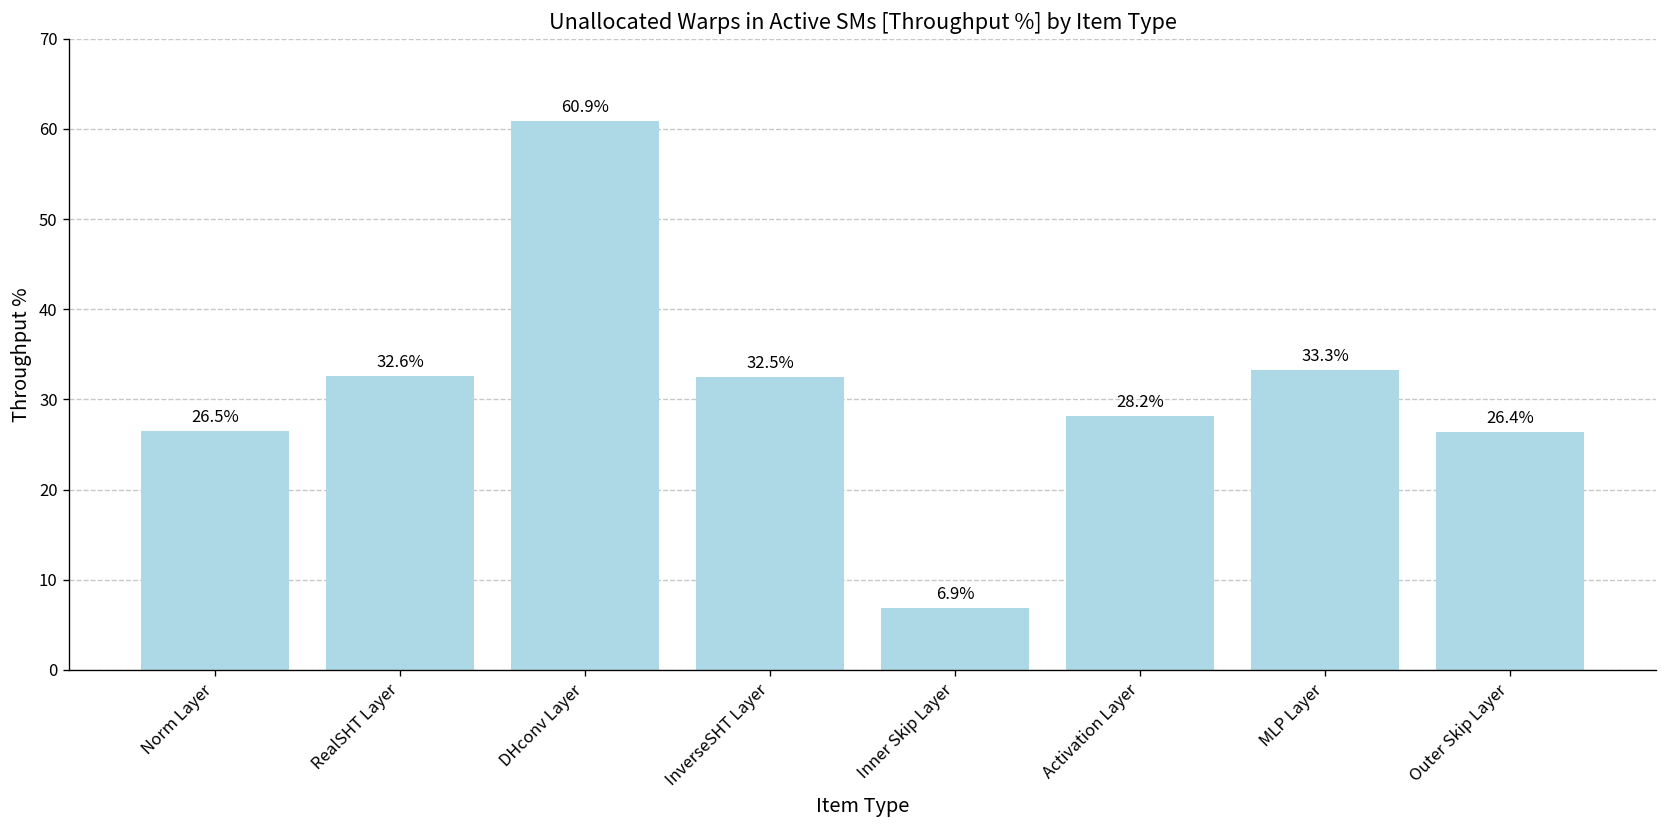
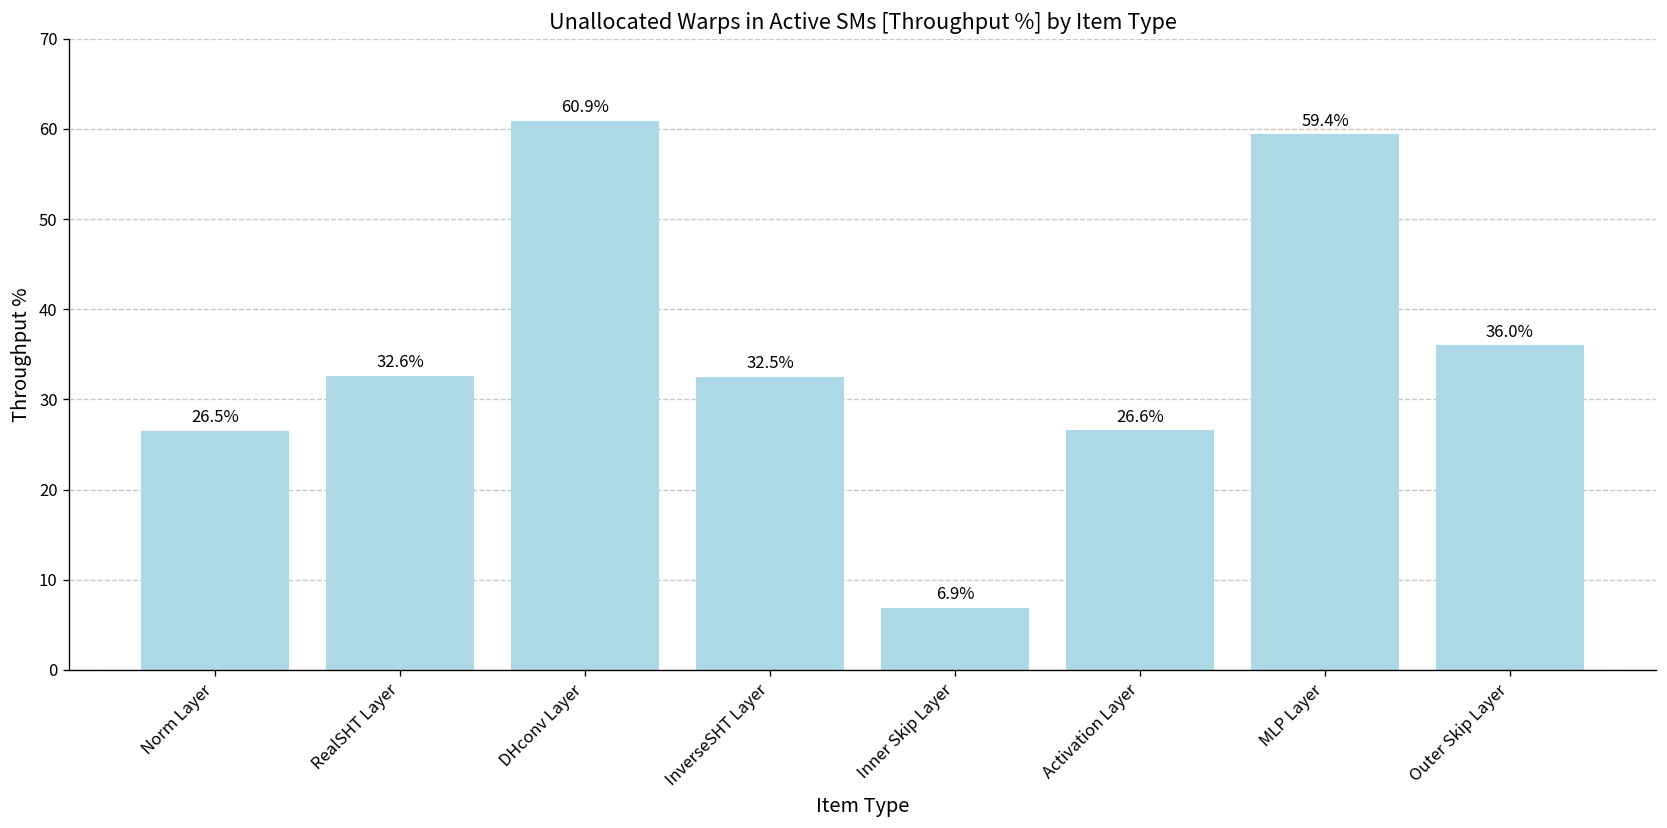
Activation Layer: 28.2% -> 26.6%
MLP Layer: 33.3% -> 59.4%
Outer Skip Layer: 26.4% -> 36.0%
